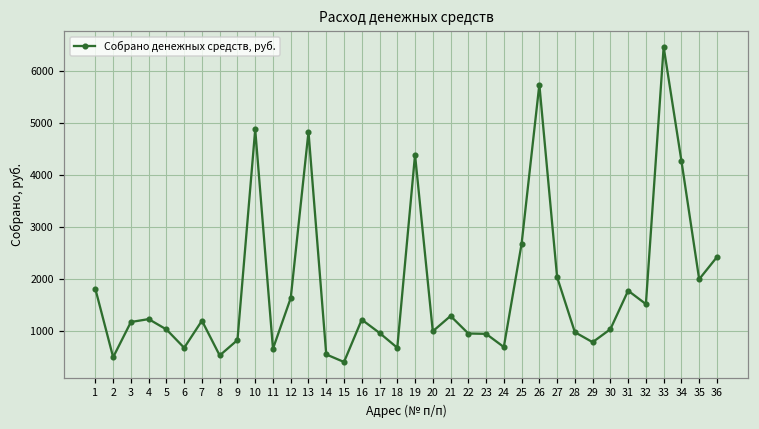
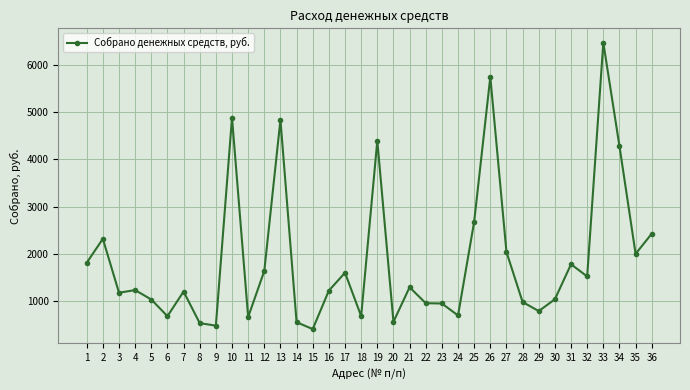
2: 500 -> 2300
9: 800 -> 500
17: 1000 -> 1600
20: 1000 -> 600
